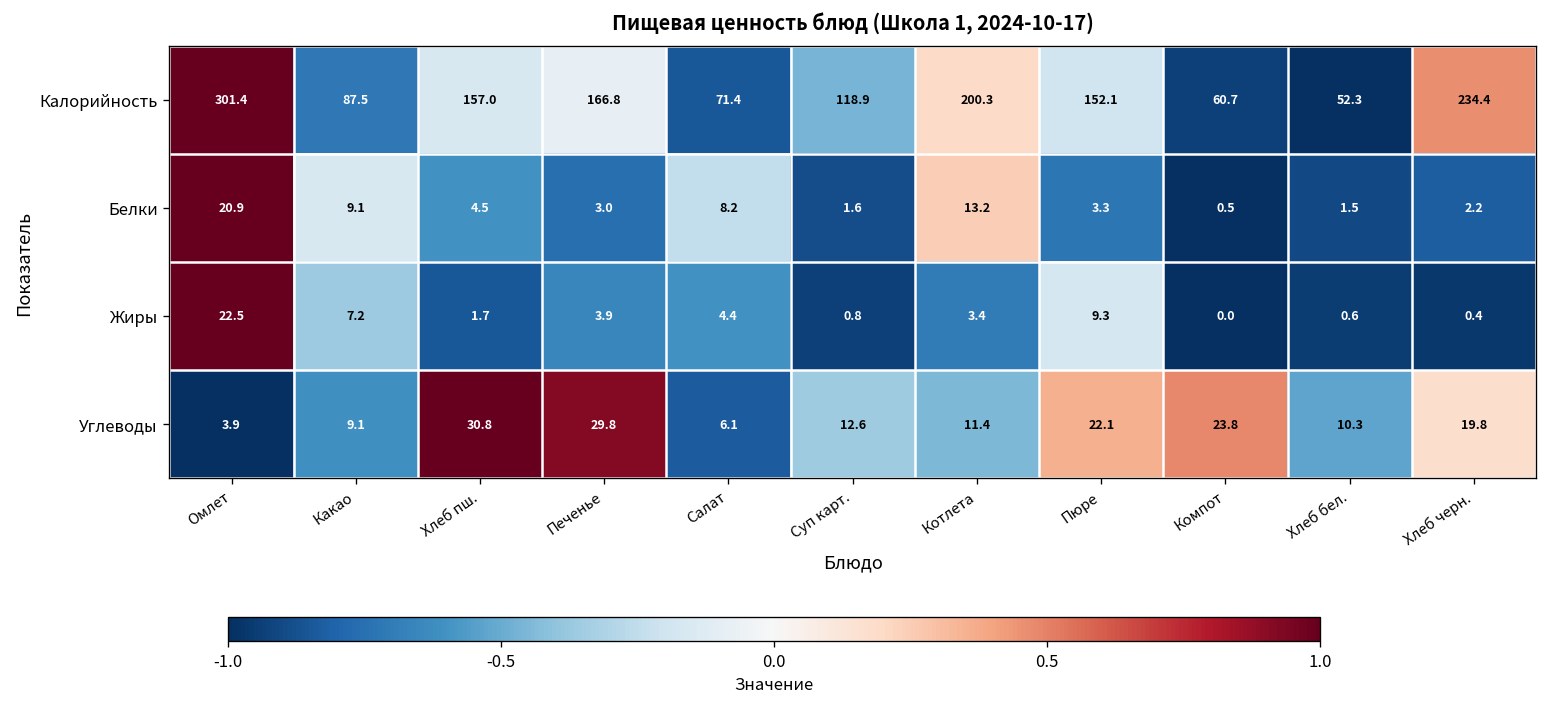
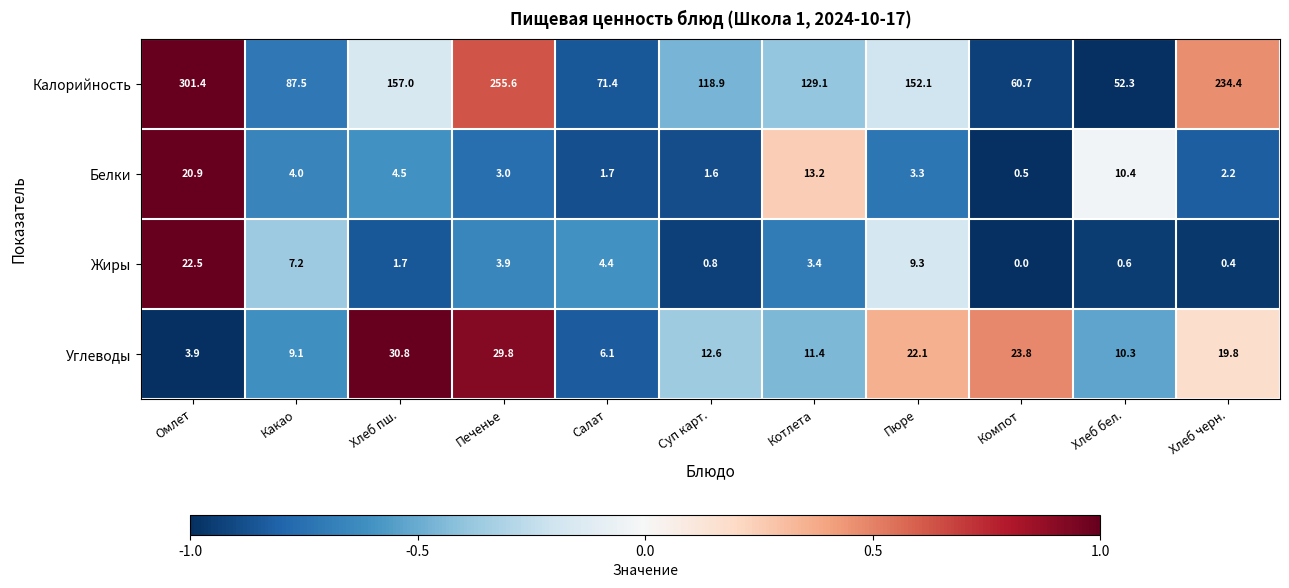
Калорийность, Печенье: 166.8 -> 255.6
Калорийность, Котлета: 200.3 -> 129.1
Белки, Какао: 9.1 -> 4.0
Белки, Салат: 8.2 -> 1.7
Белки, Хлеб бел.: 1.5 -> 10.4
